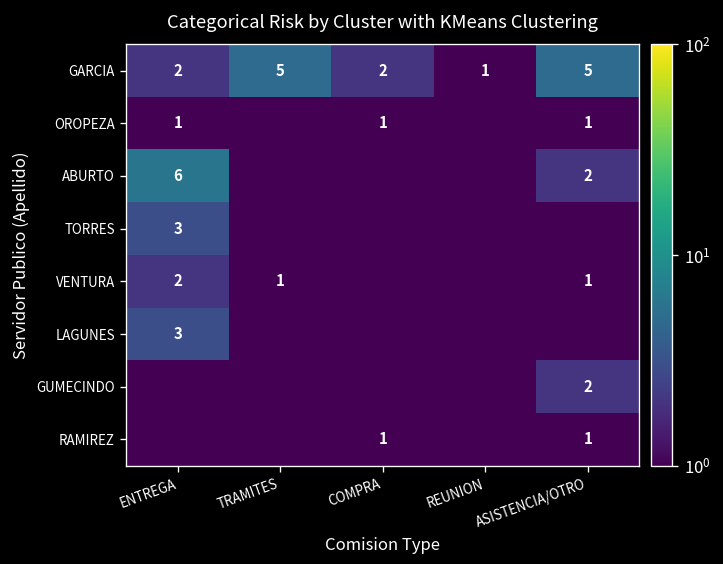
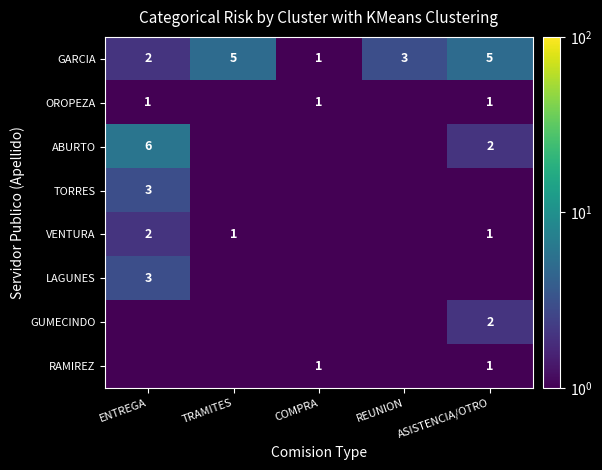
GARCIA, COMPRA: 2 -> 1
GARCIA, REUNION: 1 -> 3
